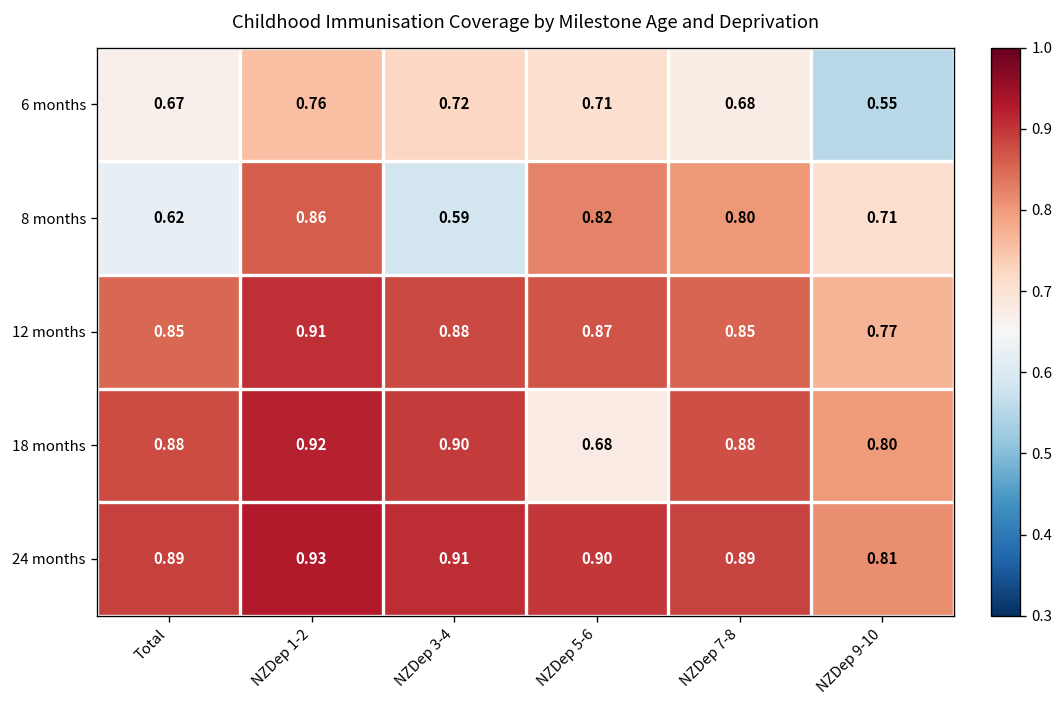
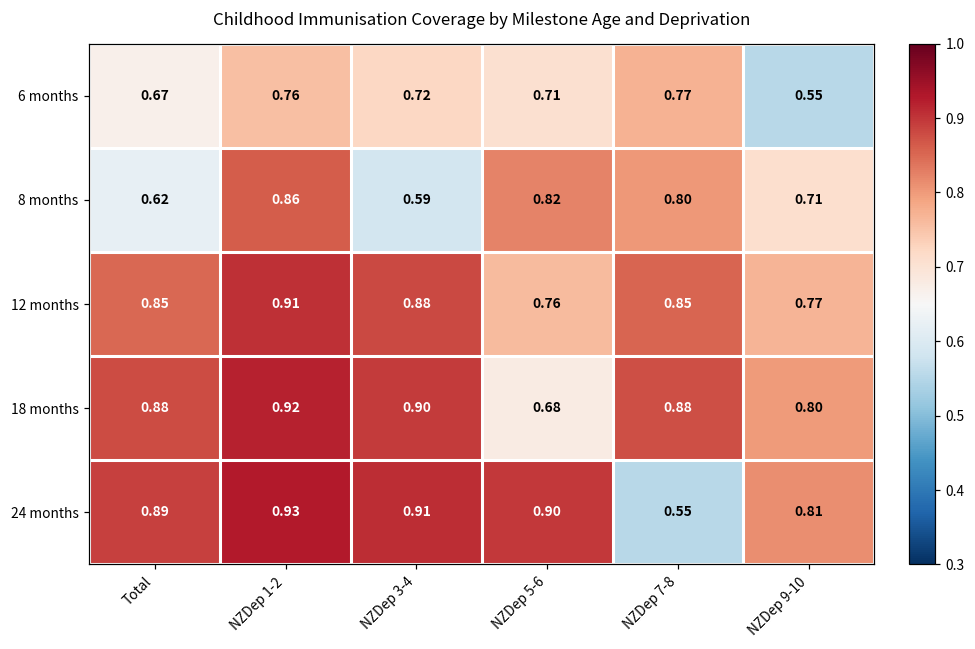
6 months, NZDep 7-8: 0.68 -> 0.77
12 months, NZDep 5-6: 0.87 -> 0.76
24 months, NZDep 7-8: 0.89 -> 0.55
